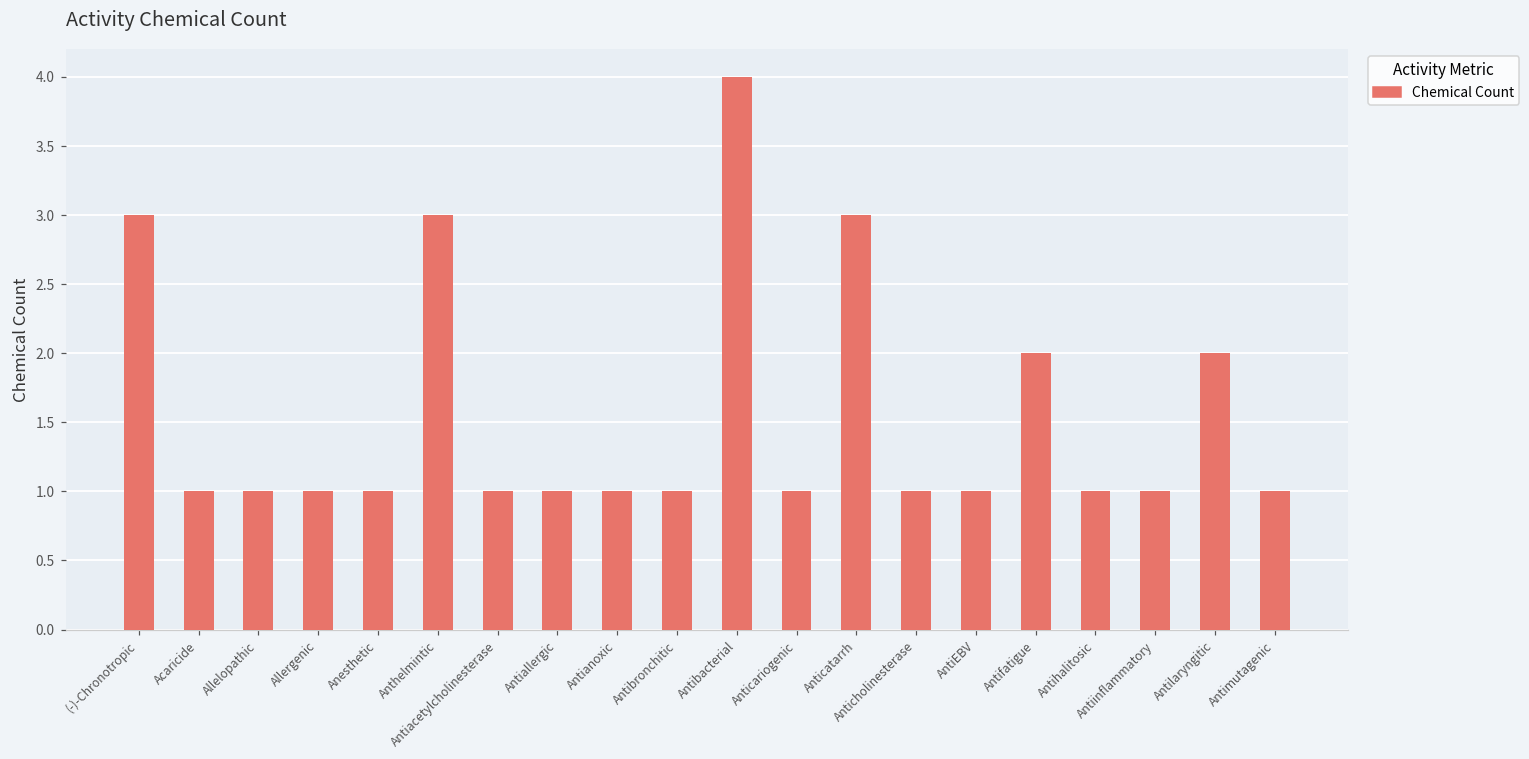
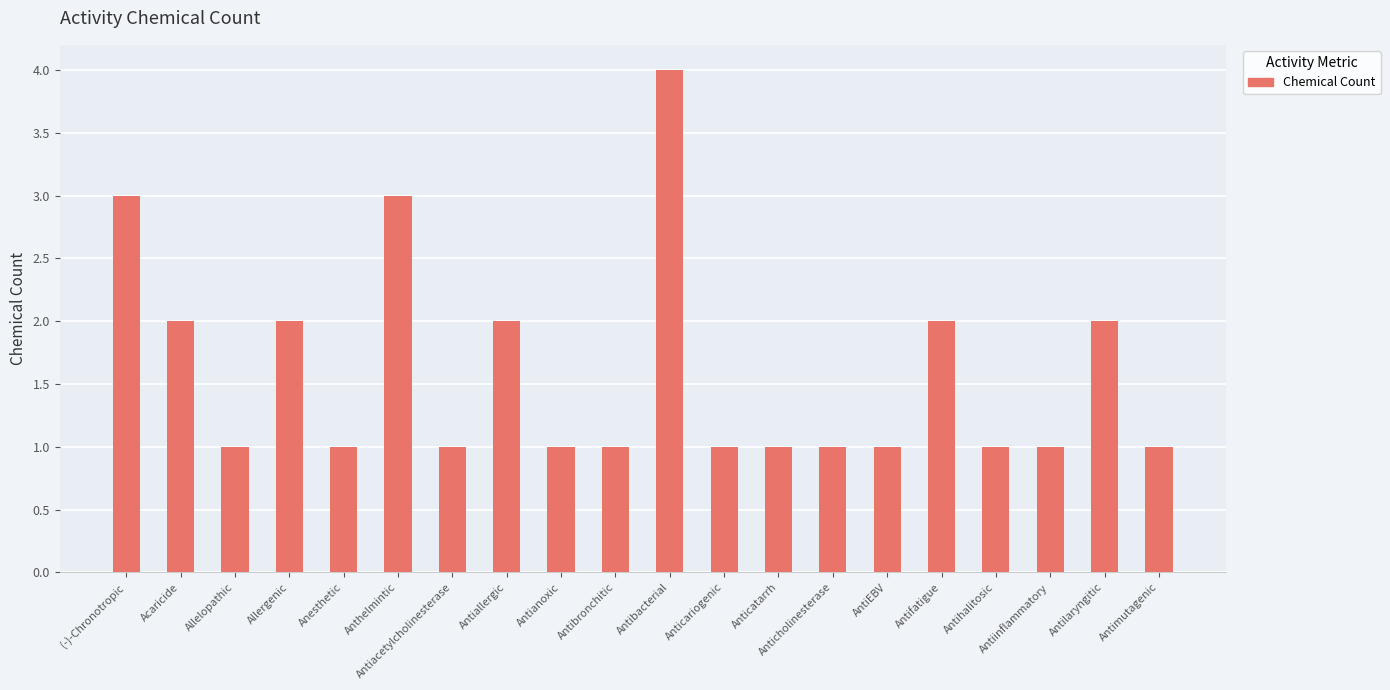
Acaricide: 1 -> 2
Allergenic: 1 -> 2
Antiallergic: 1 -> 2
Anticatarrh: 3 -> 1
